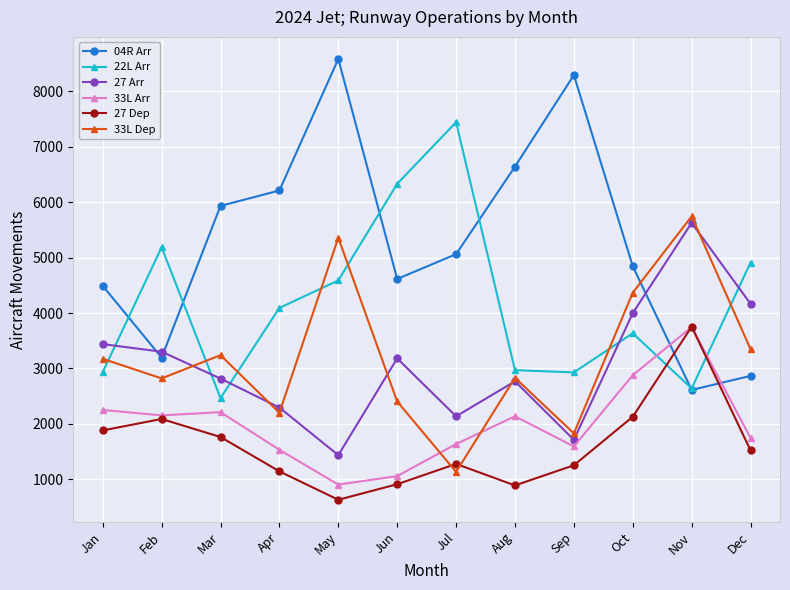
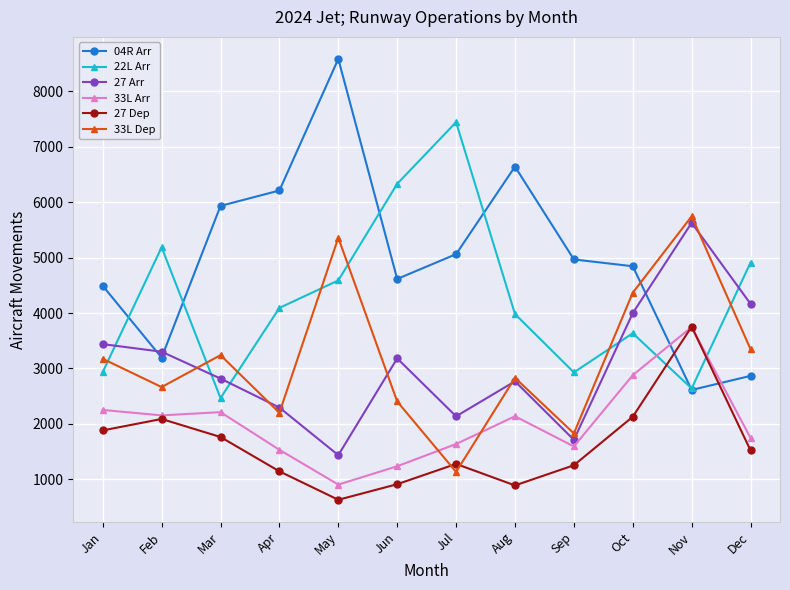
33L Dep, Feb: 2800 -> 2700
33L Arr, Jun: 1100 -> 1200
22L Arr, Aug: 3000 -> 4000
04R Arr, Sep: 8300 -> 5000
